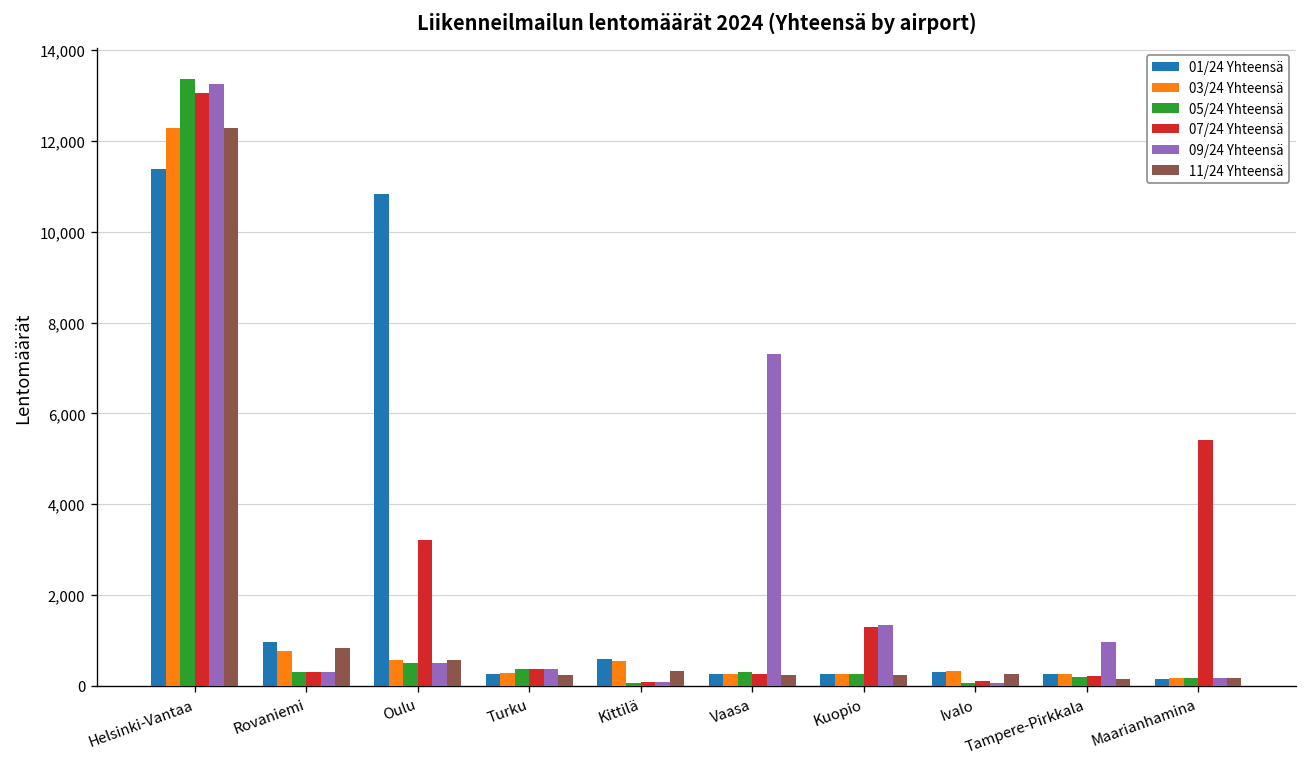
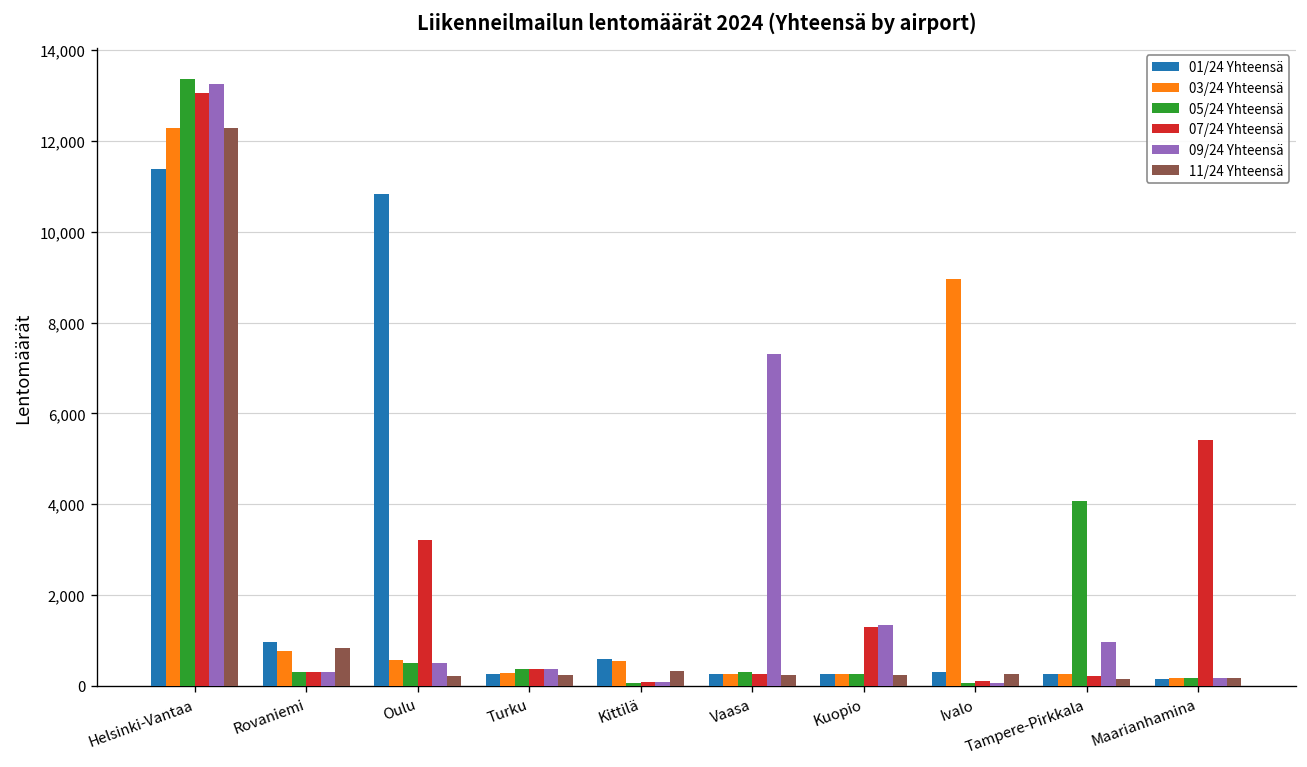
11/24 Yhteensä, Oulu: 600 -> 200
03/24 Yhteensä, Ivalo: 300 -> 9,000
05/24 Yhteensä, Tampere-Pirkkala: 200 -> 4,100
